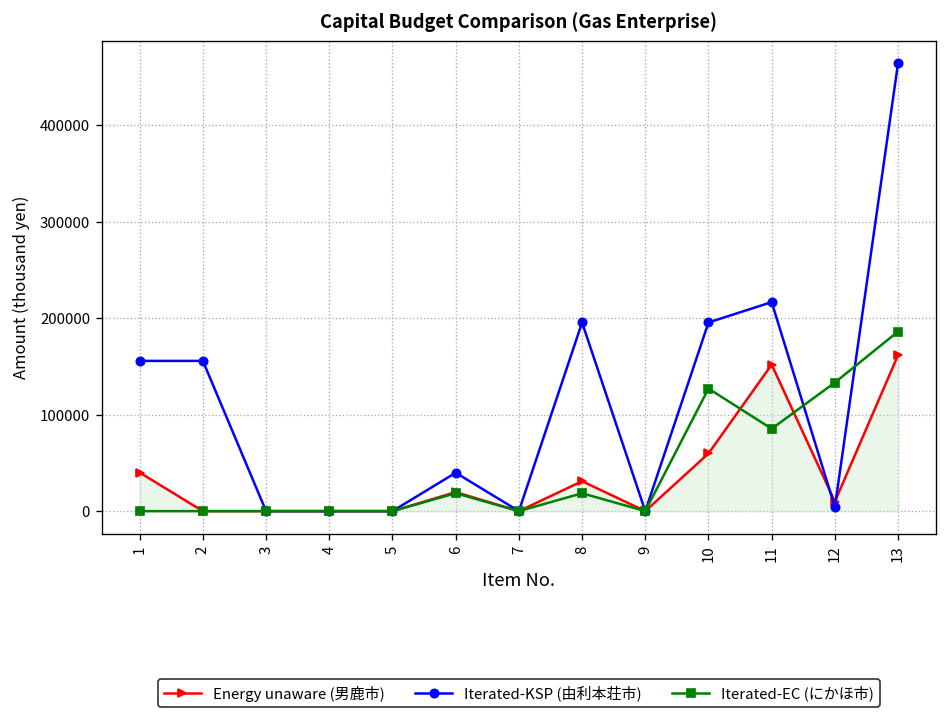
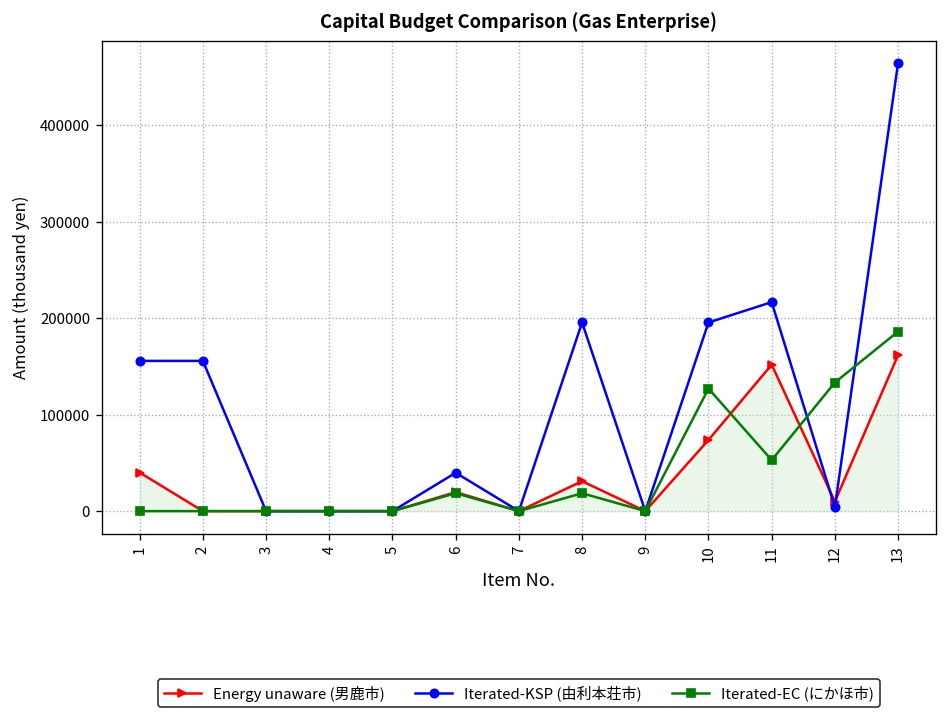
Energy unaware (男鹿市), 10: 60000 -> 70000
Iterated-EC (にかほ市), 11: 90000 -> 50000
